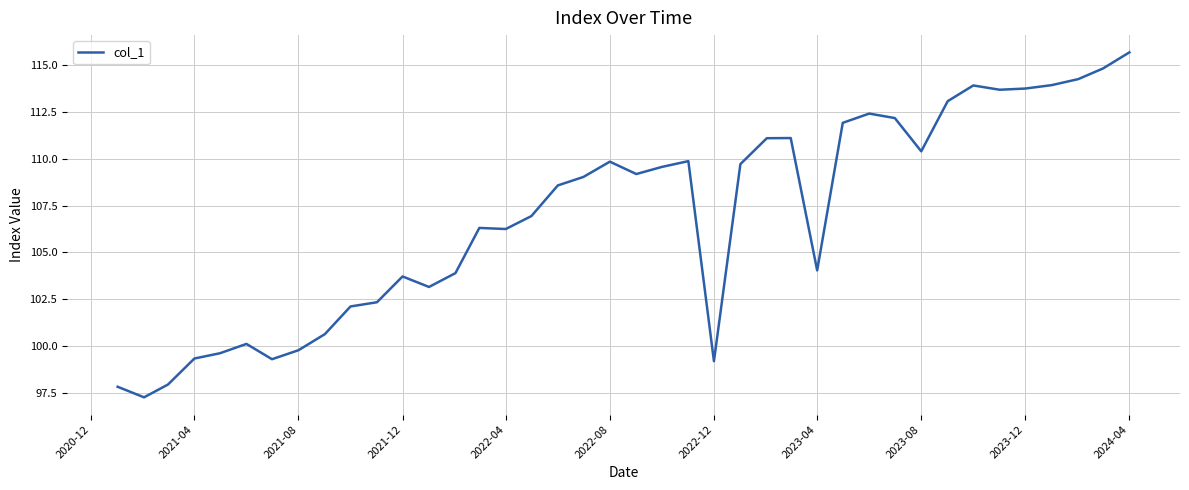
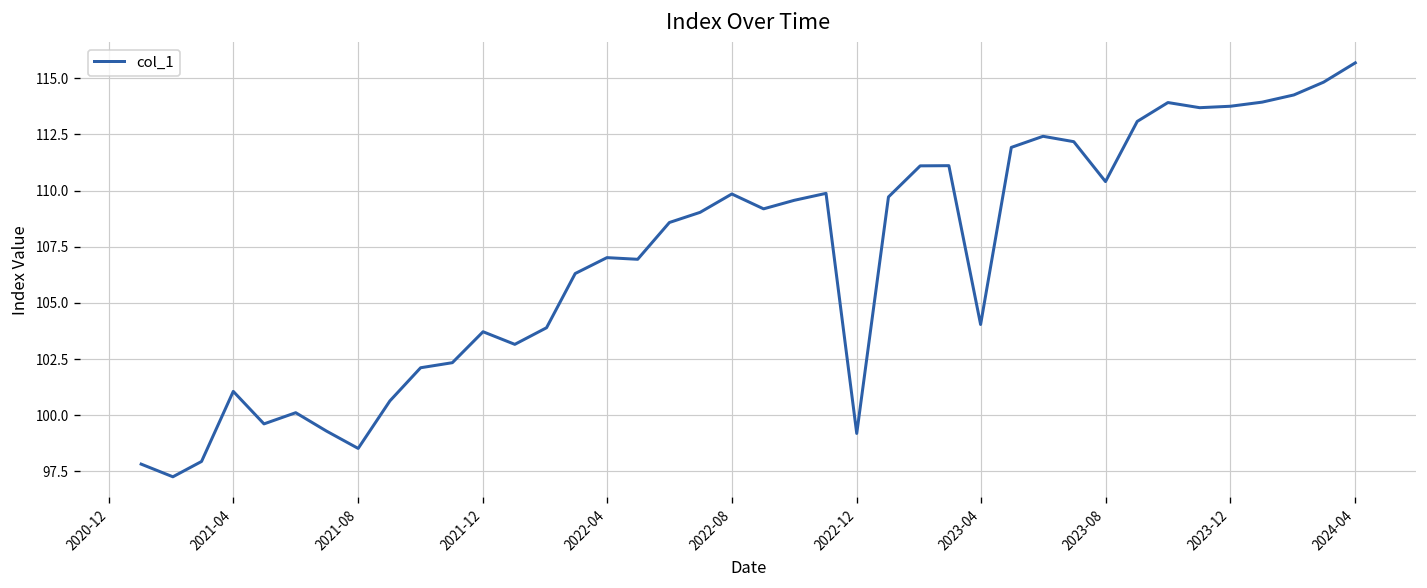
2021-04: 99.3 -> 101.1
2021-08: 99.8 -> 98.5
2022-04: 106.3 -> 107.0
